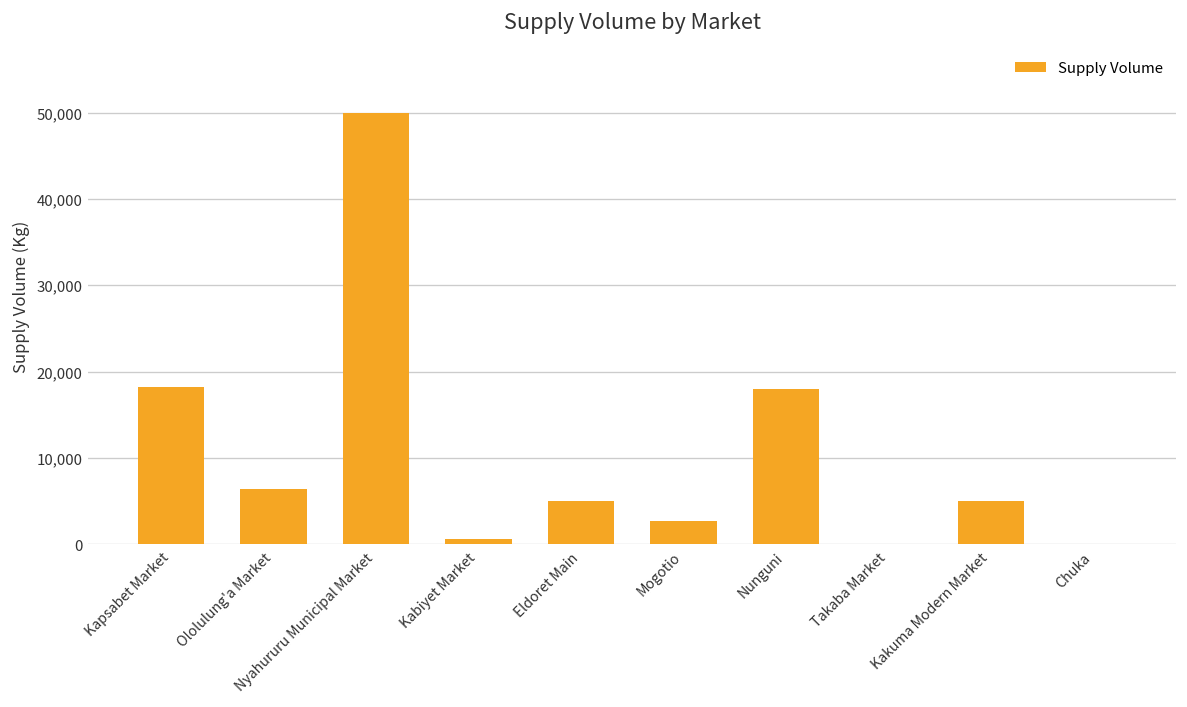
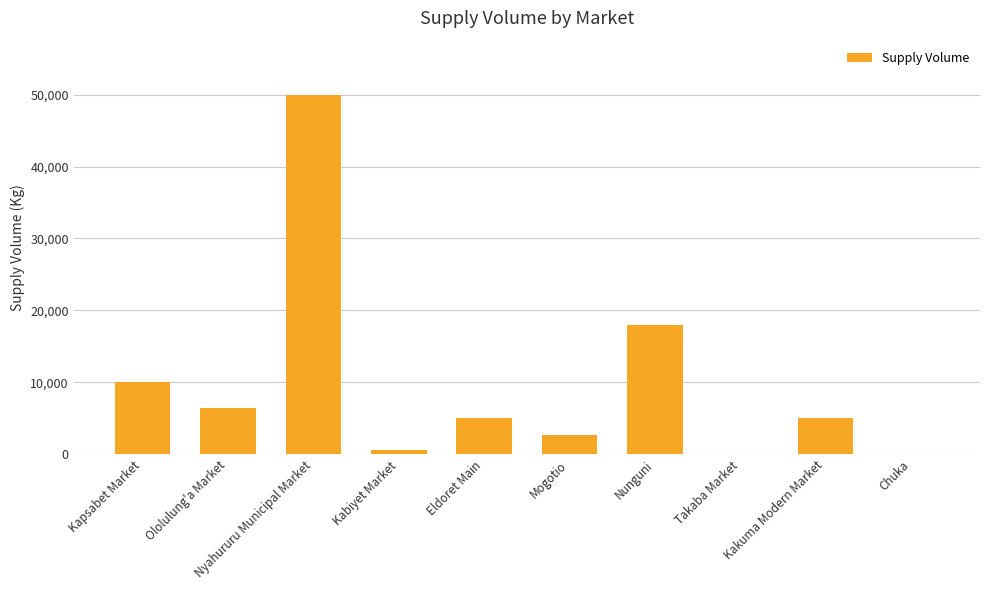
Kapsabet Market: 18,000 -> 10,000
